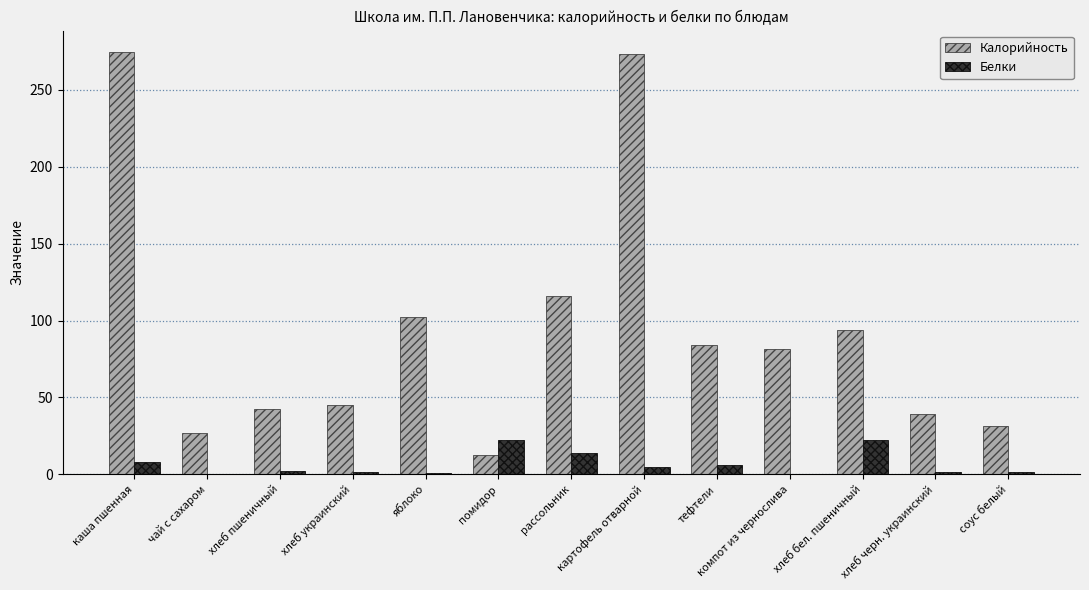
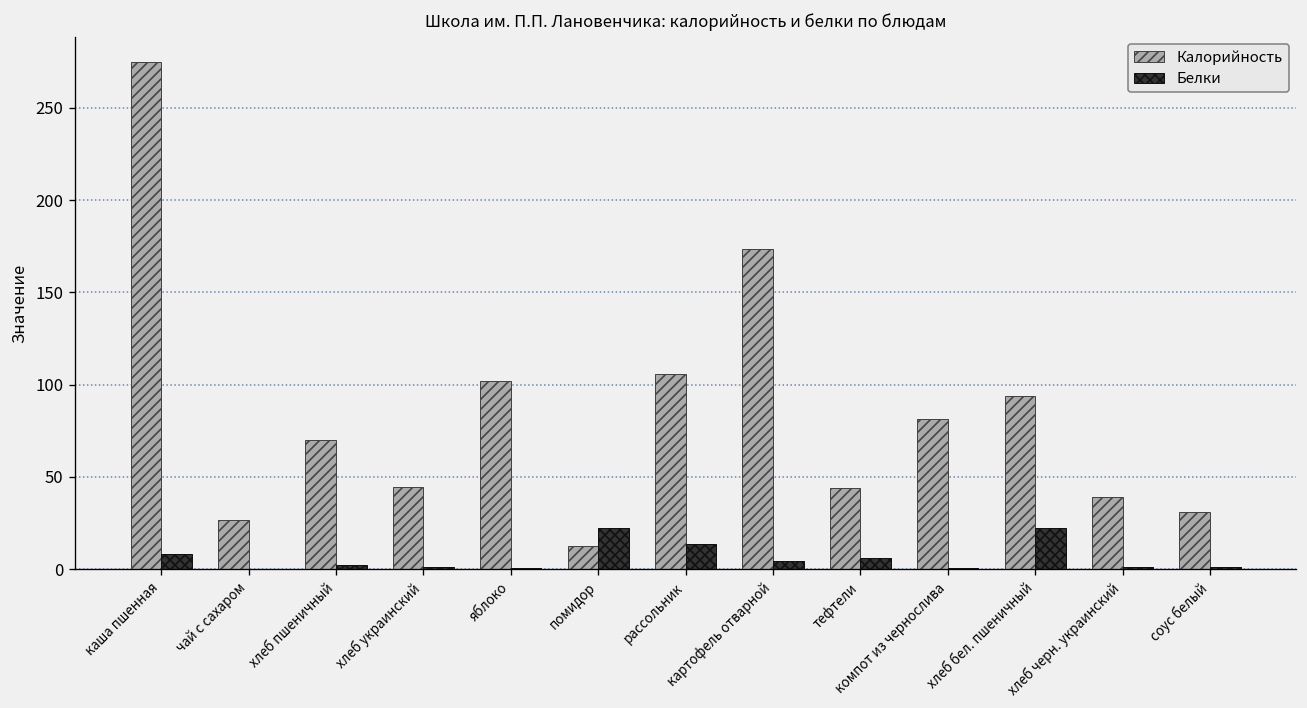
Калорийность, хлеб пшеничный: 42 -> 70
Калорийность, рассольник: 116 -> 106
Калорийность, картофель отварной: 274 -> 174
Калорийность, тефтели: 84 -> 44
